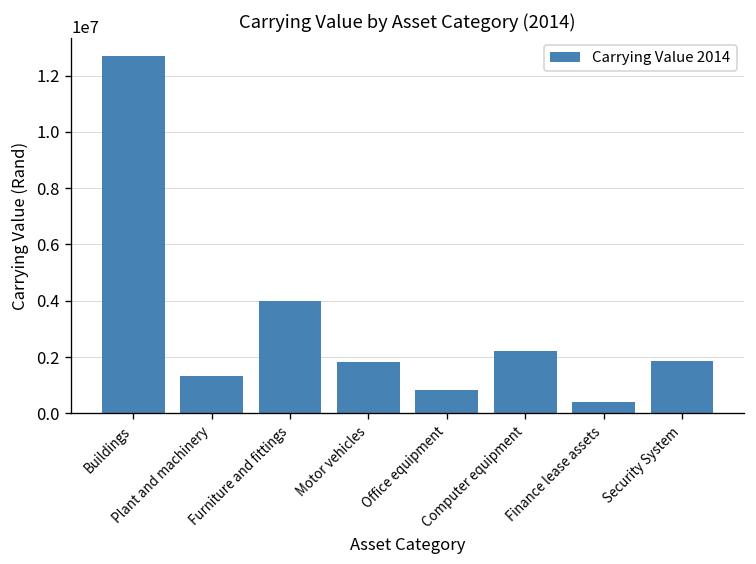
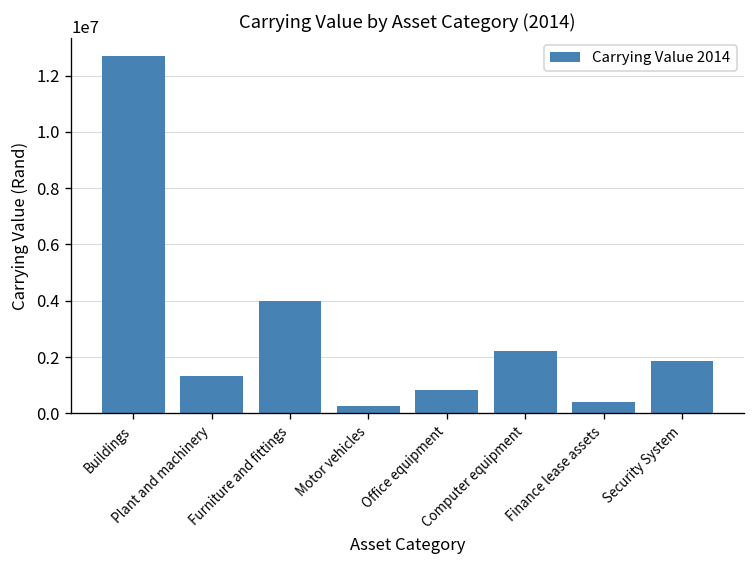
Motor vehicles: 1800000 -> 300000
